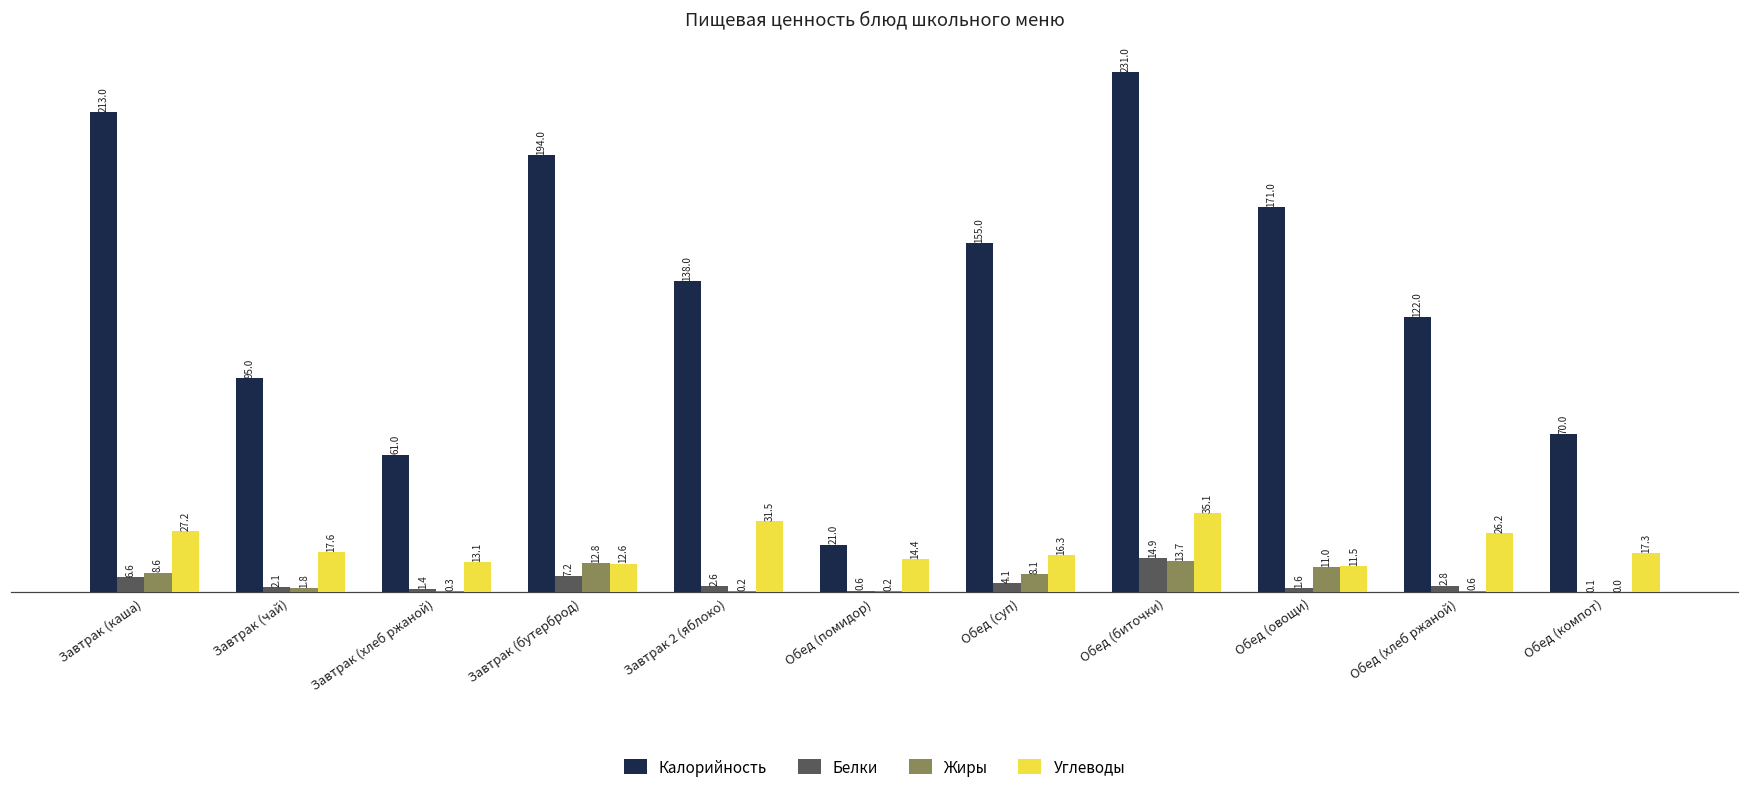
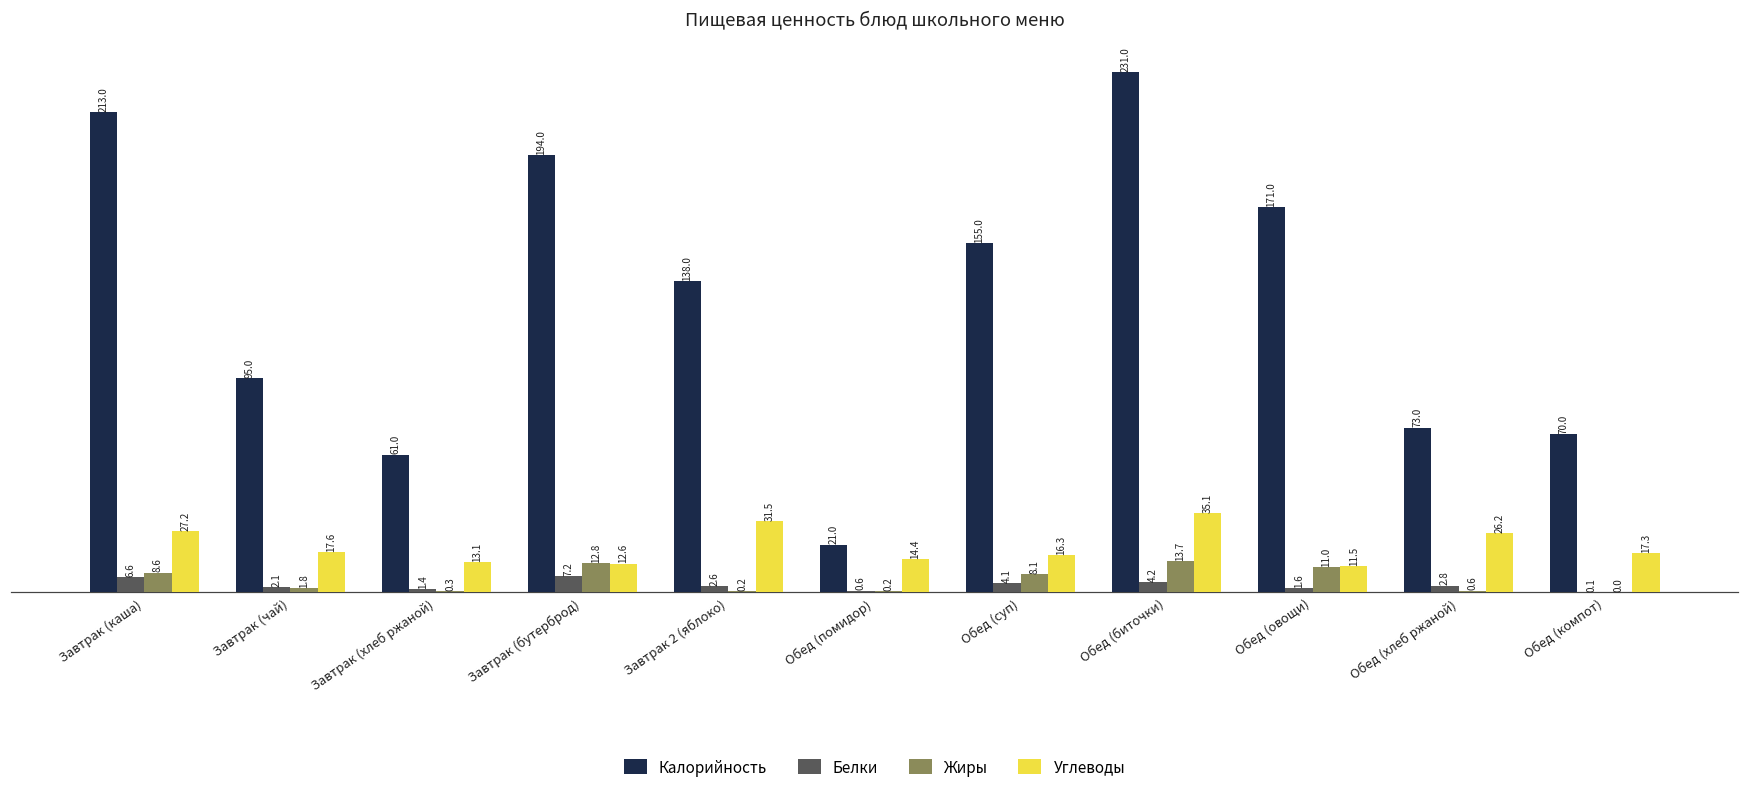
Белки, Обед (биточки): 14.9 -> 4.2
Калорийность, Обед (хлеб ржаной): 122.0 -> 73.0
